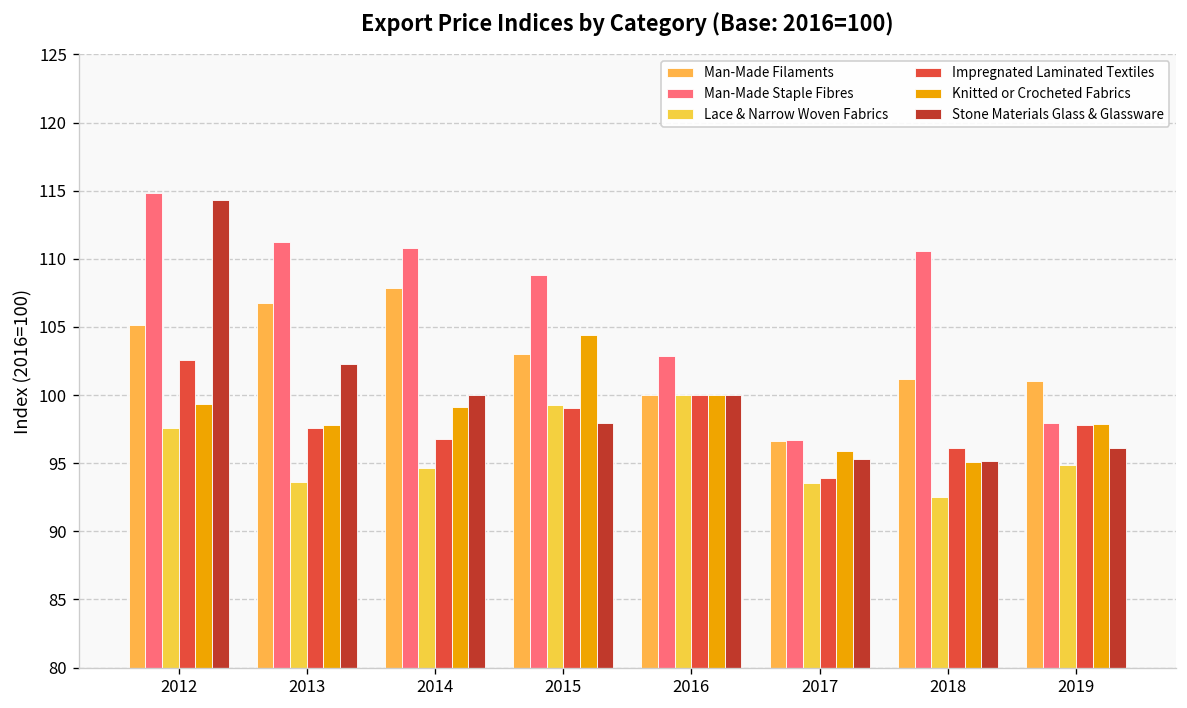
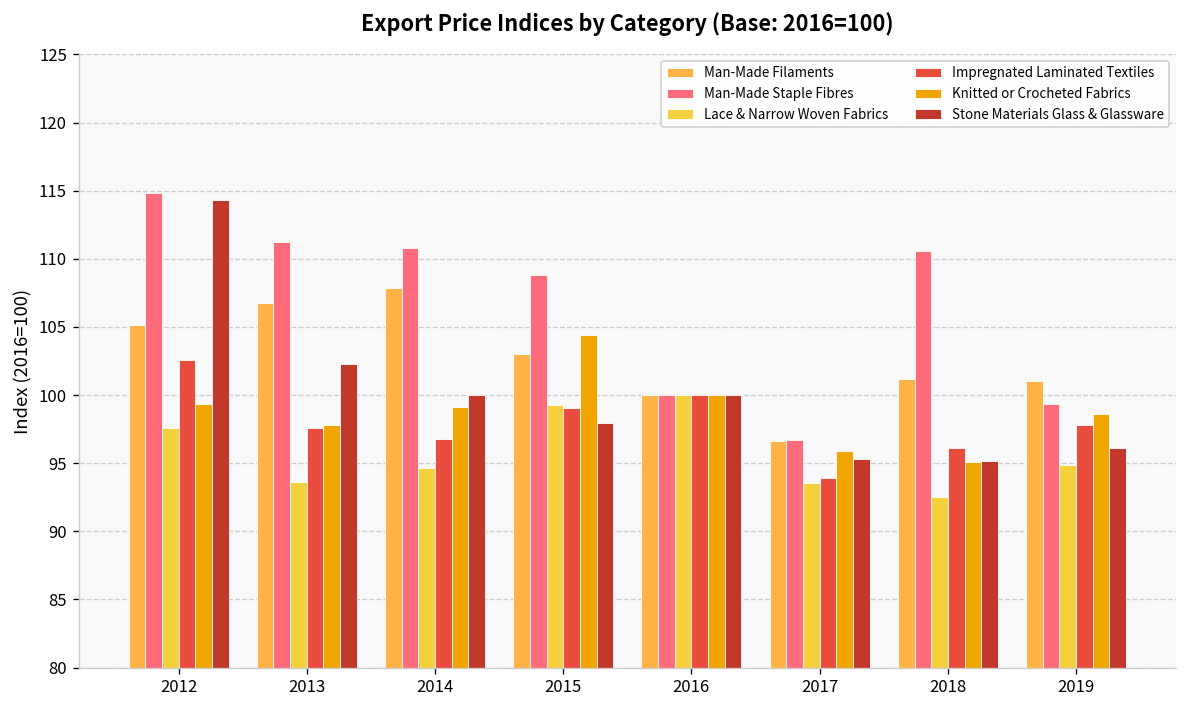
Man-Made Staple Fibres, 2016: 102.9 -> 100.0
Man-Made Staple Fibres, 2019: 98.0 -> 99.3
Knitted or Crocheted Fabrics, 2019: 97.9 -> 98.6
